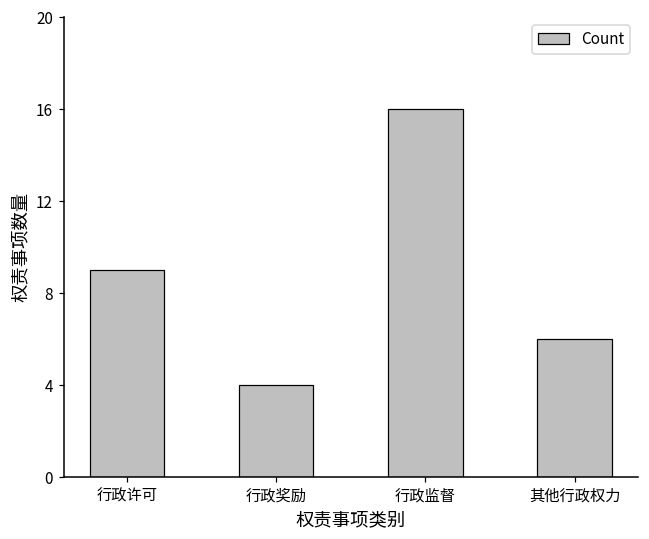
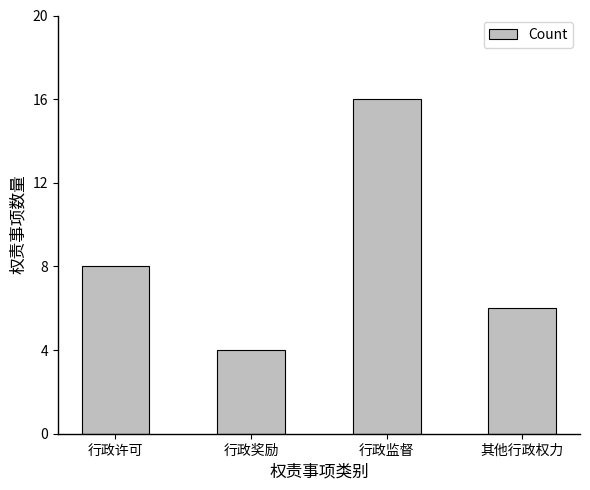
行政许可: 9 -> 8
